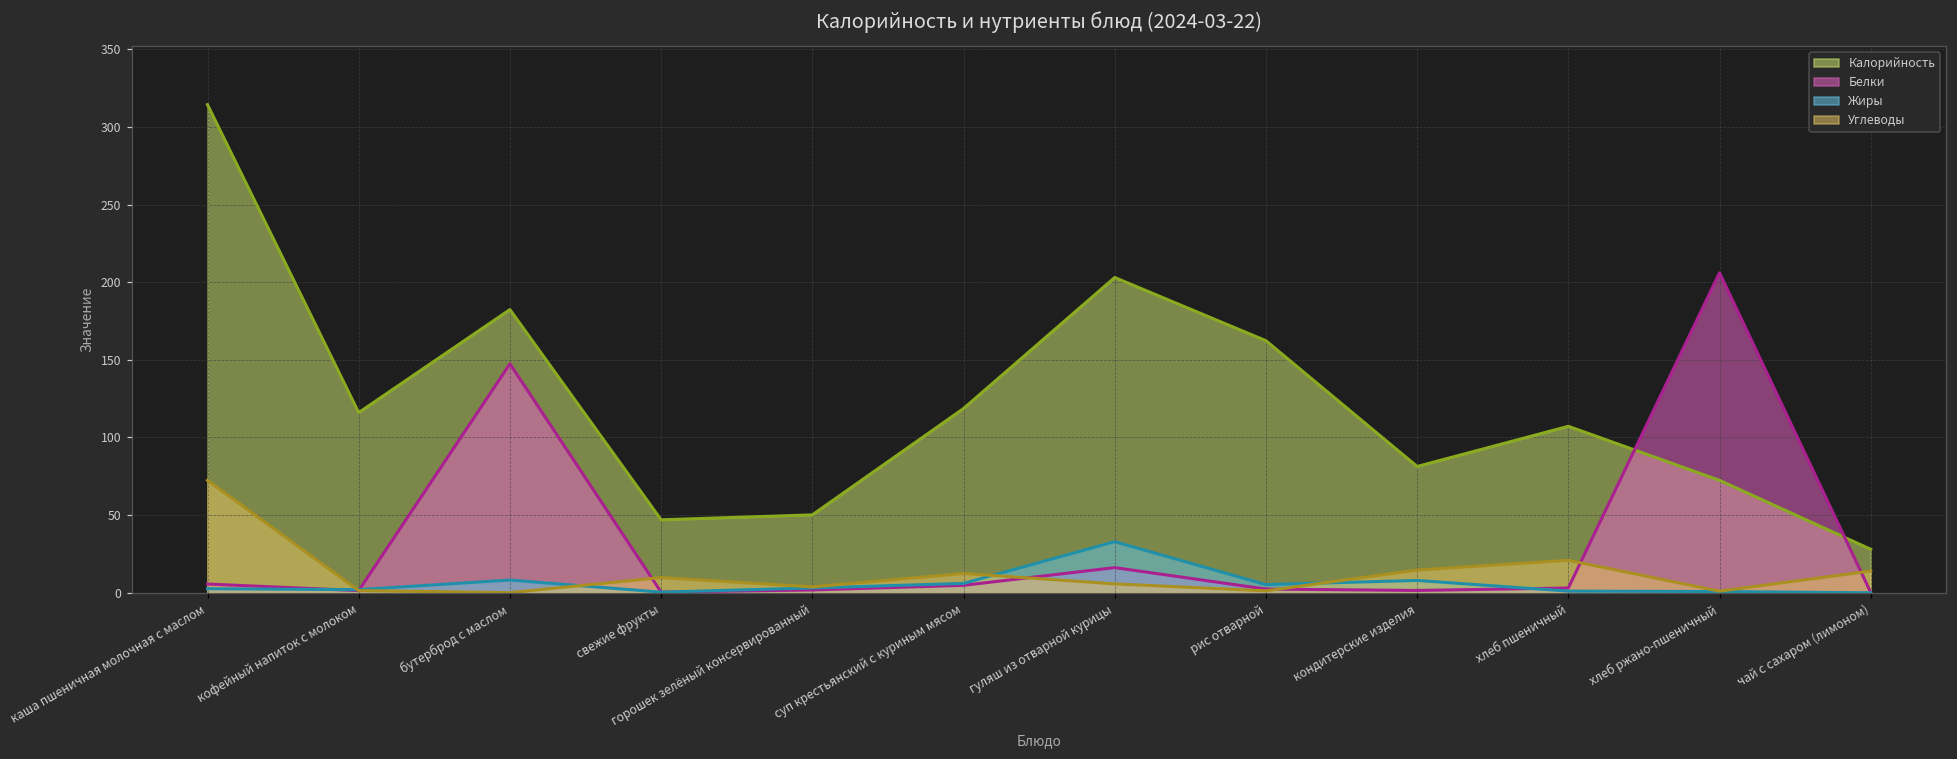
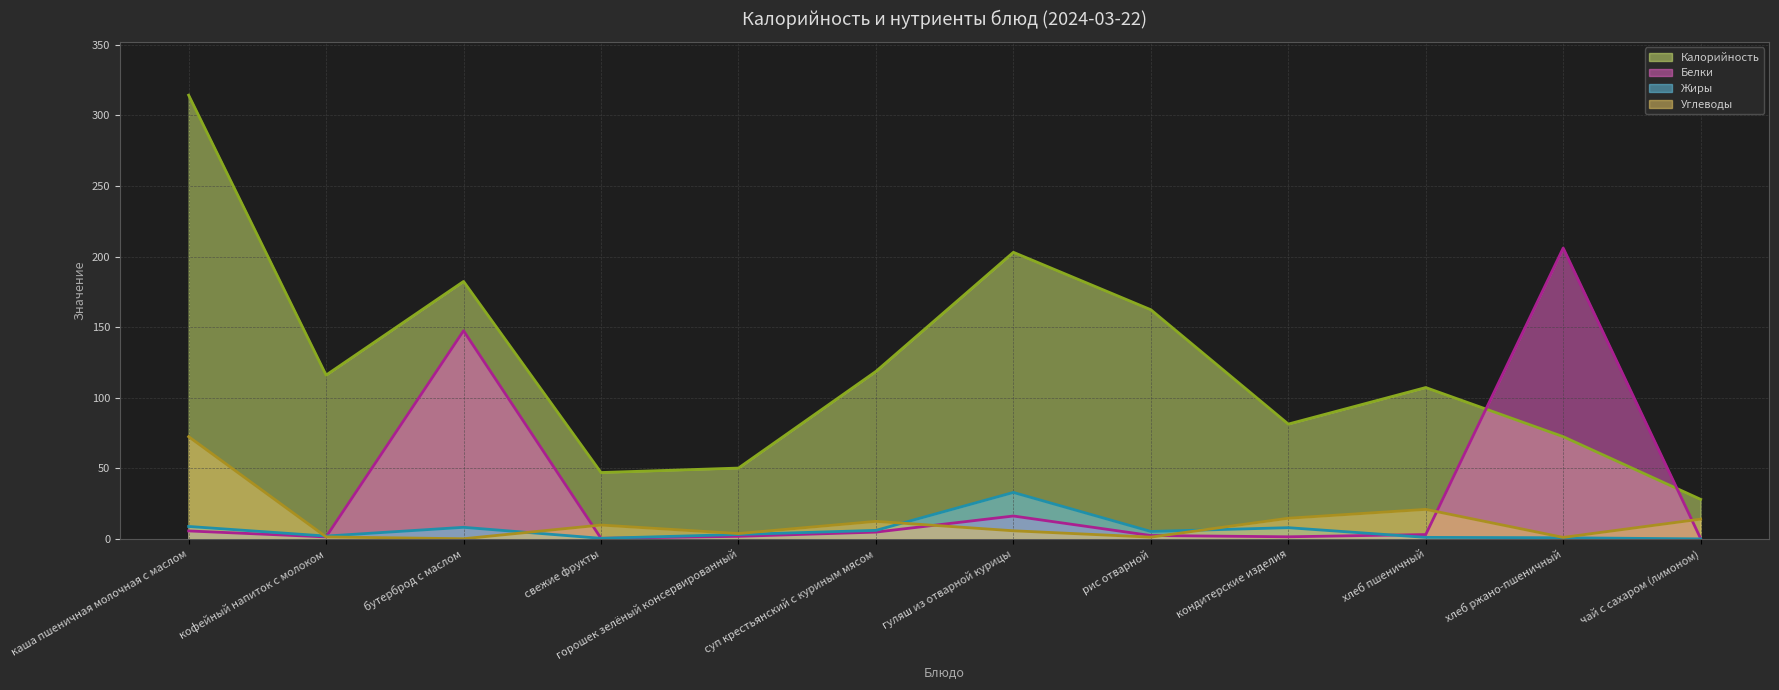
Жиры, каша пшеничная молочная с маслом: 3 -> 9
